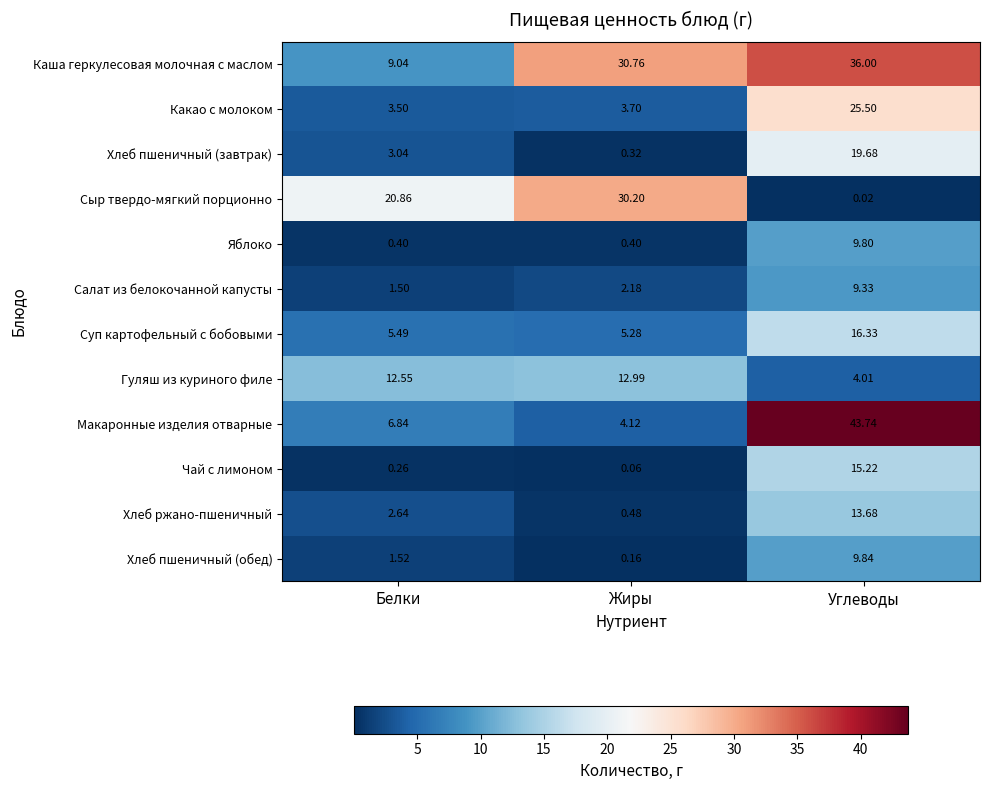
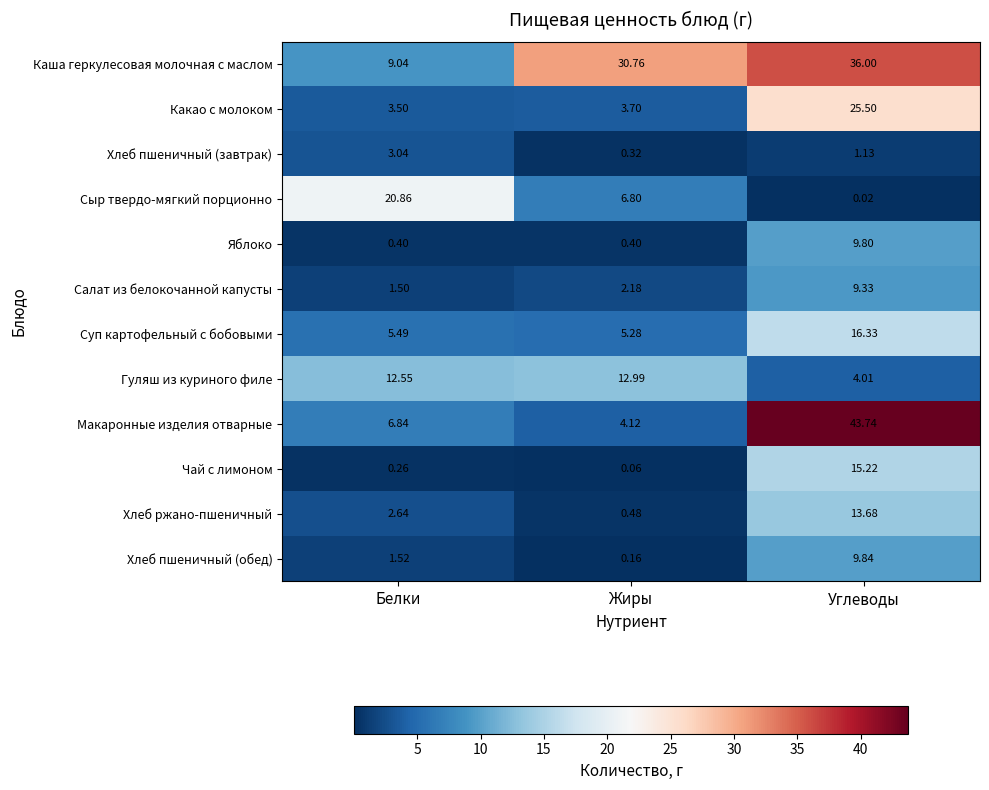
Хлеб пшеничный (завтрак), Углеводы: 19.68 -> 1.13
Сыр твердо-мягкий порционно, Жиры: 30.20 -> 6.80
